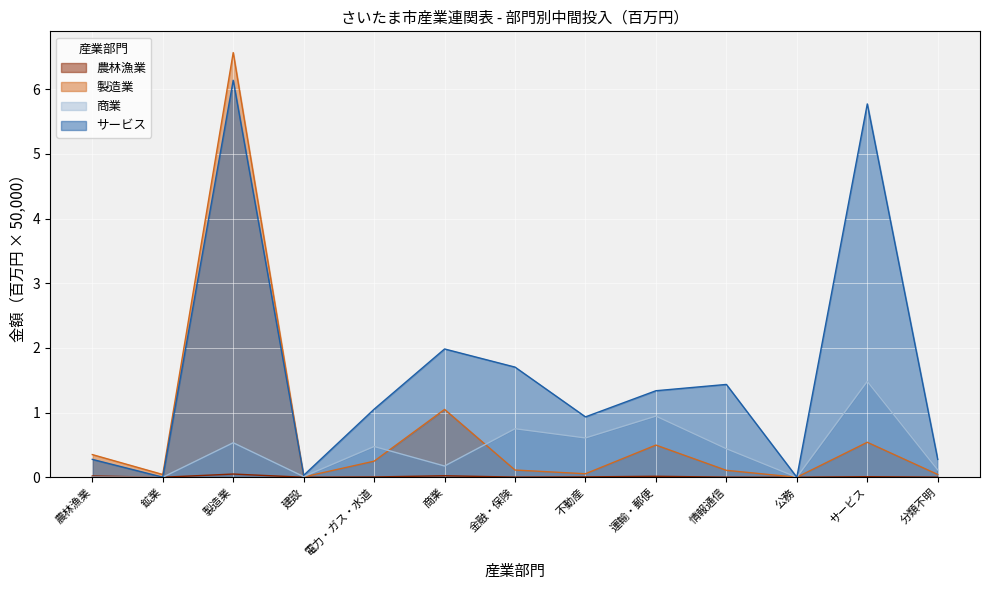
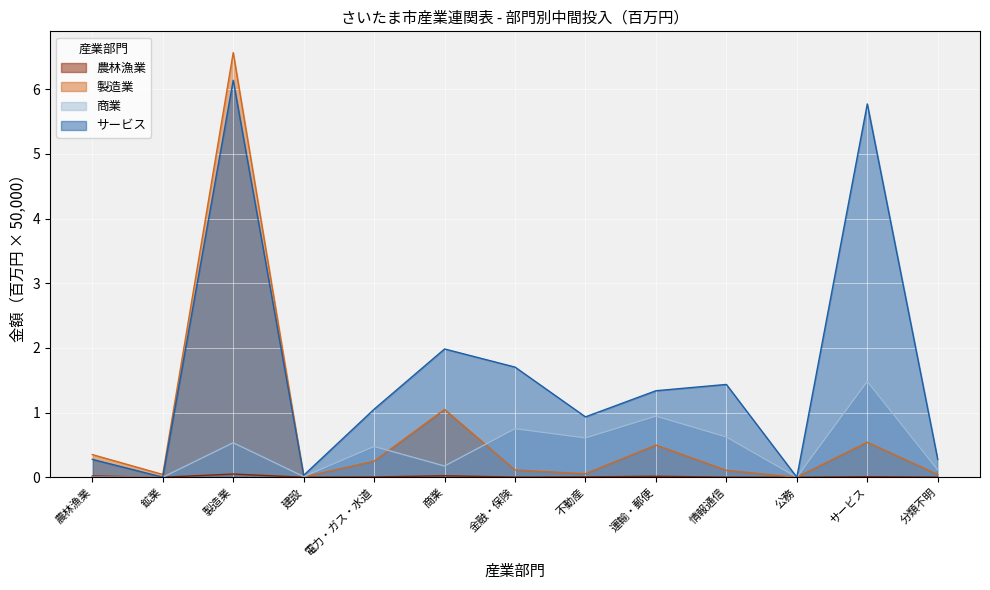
商業, 情報通信: 0.4 -> 0.6
